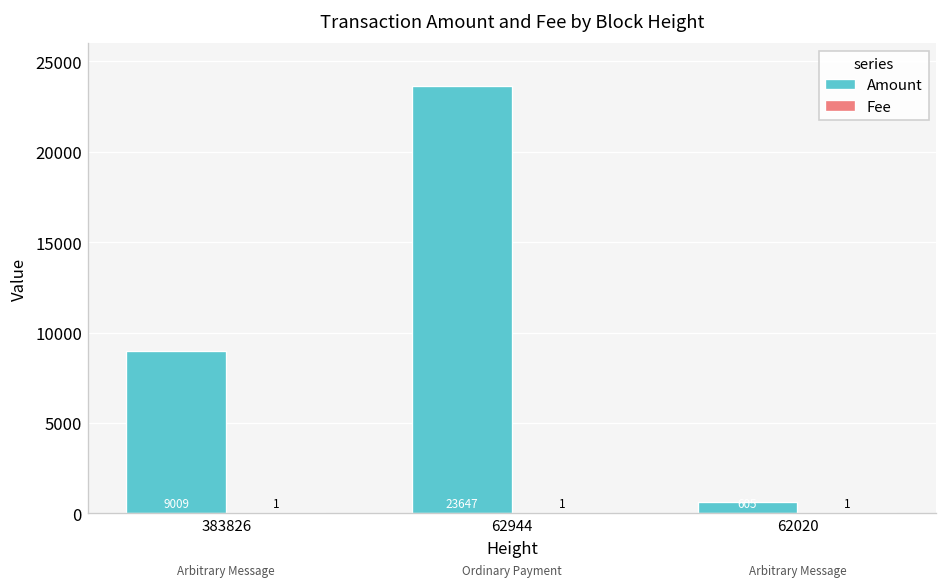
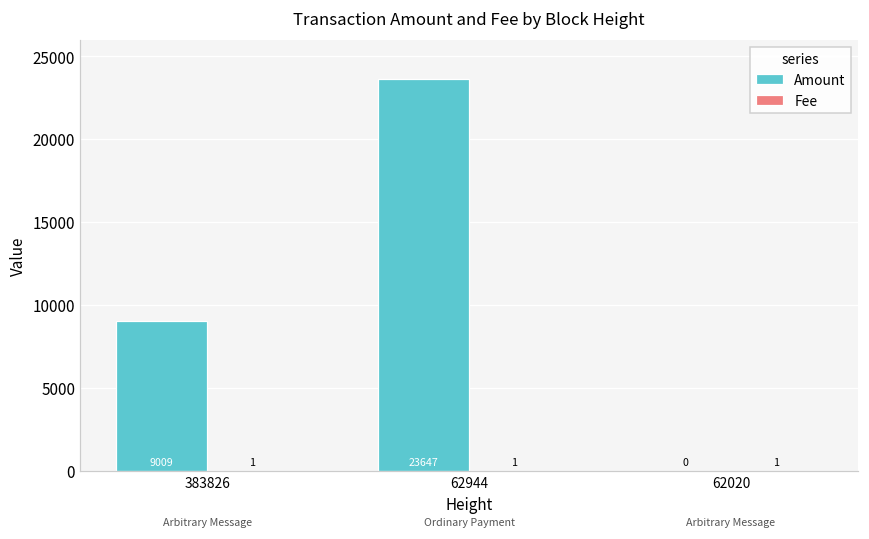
Amount, 62020: 605 -> 0
